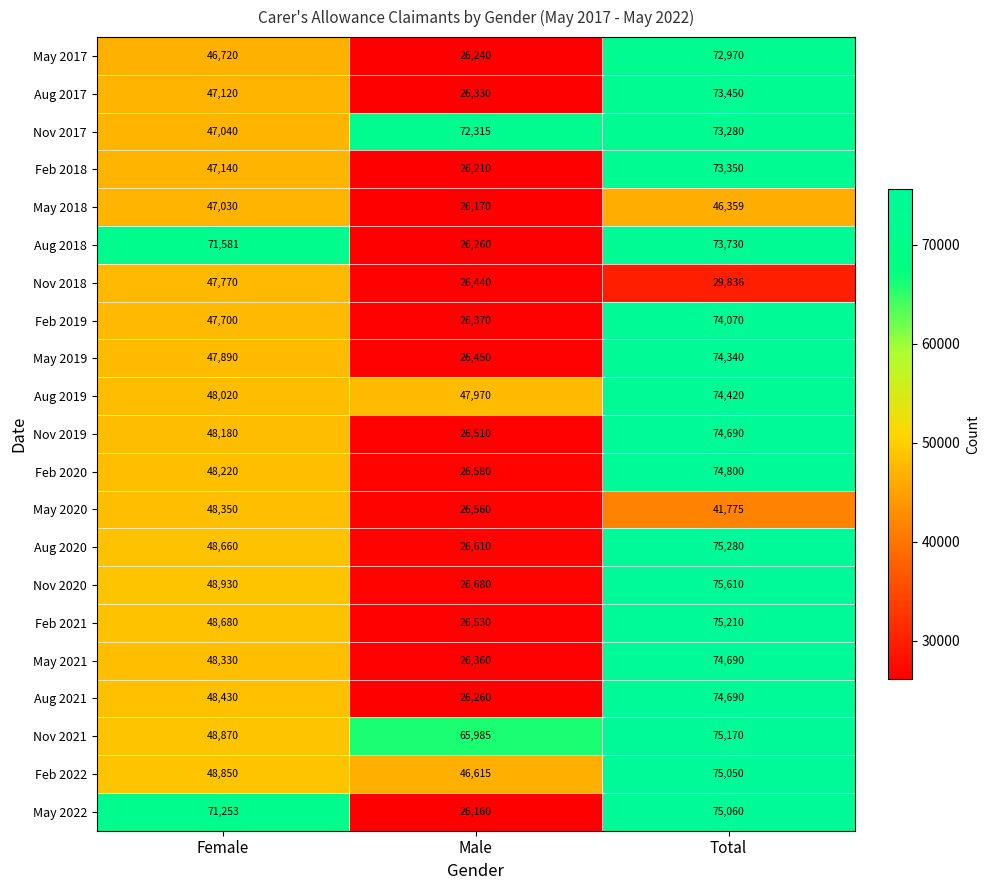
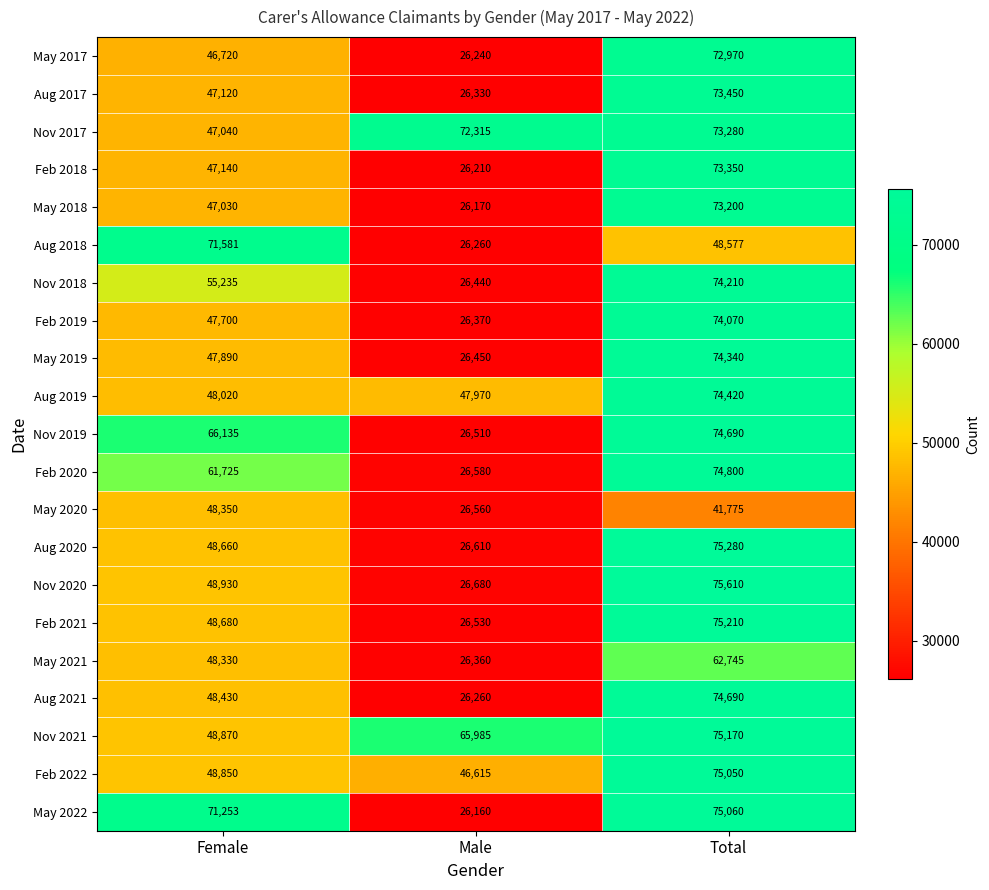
May 2018, Total: 46,359 -> 73,200
Aug 2018, Total: 73,730 -> 48,577
Nov 2018, Female: 47,770 -> 55,235
Nov 2018, Total: 29,836 -> 74,210
Nov 2019, Female: 48,180 -> 66,135
Feb 2020, Female: 48,220 -> 61,725
May 2021, Total: 74,690 -> 62,745
